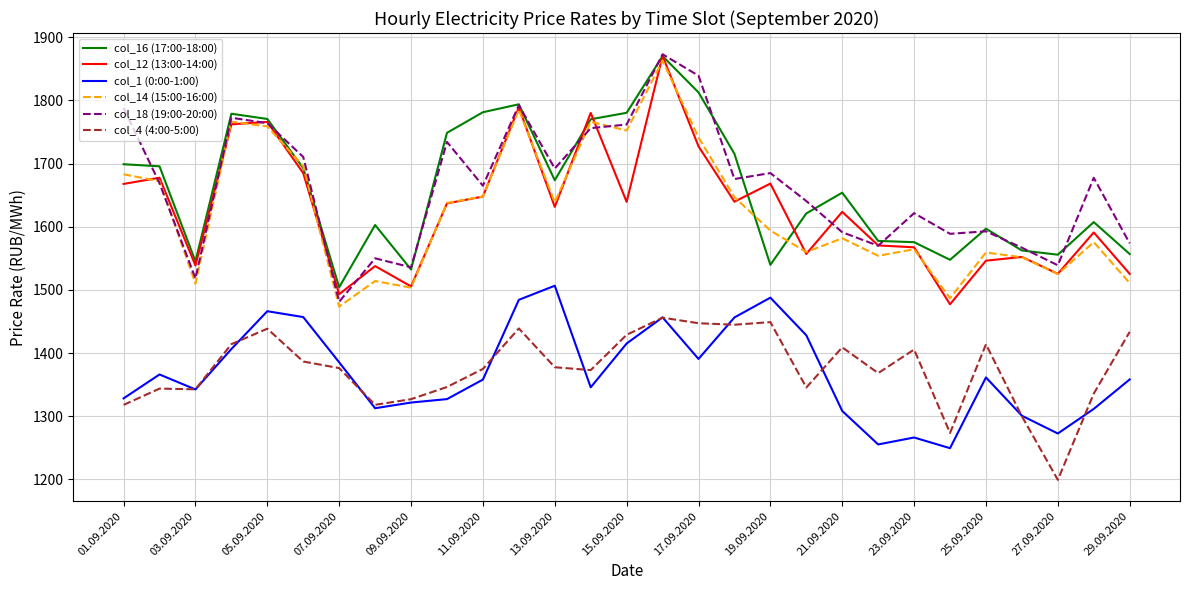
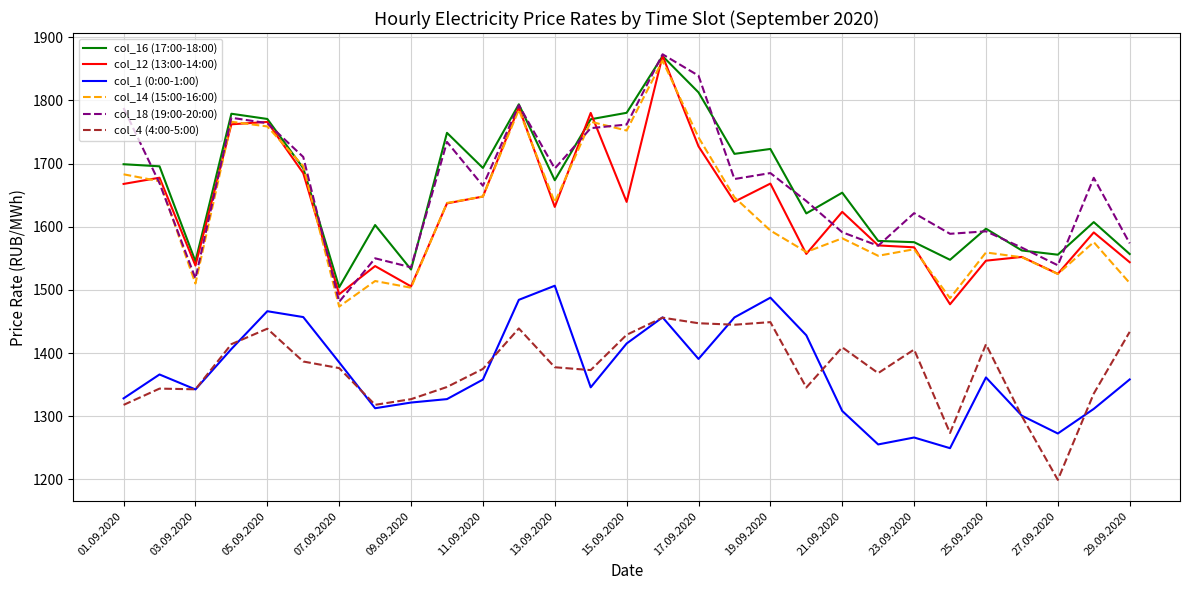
col_16 (17:00-18:00), 11.09.2020: 1780 -> 1690
col_16 (17:00-18:00), 19.09.2020: 1540 -> 1720
col_12 (13:00-14:00), 29.09.2020: 1530 -> 1540
